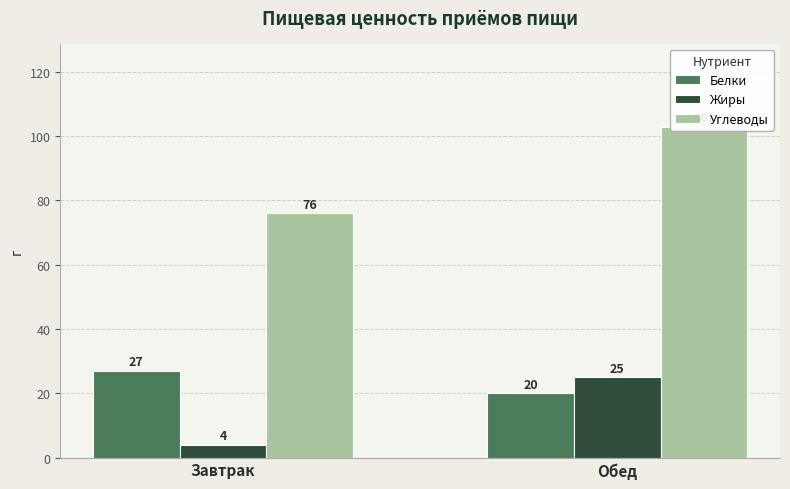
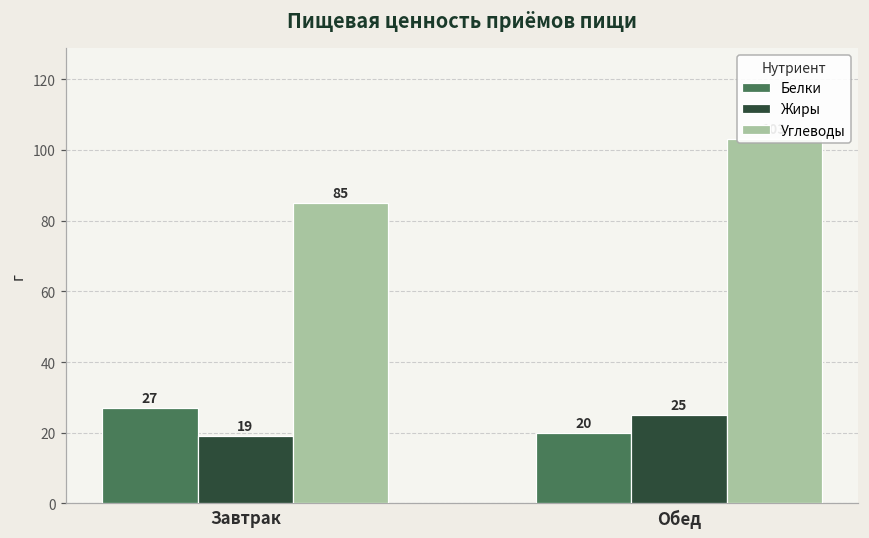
Жиры, Завтрак: 4 -> 19
Углеводы, Завтрак: 76 -> 85
